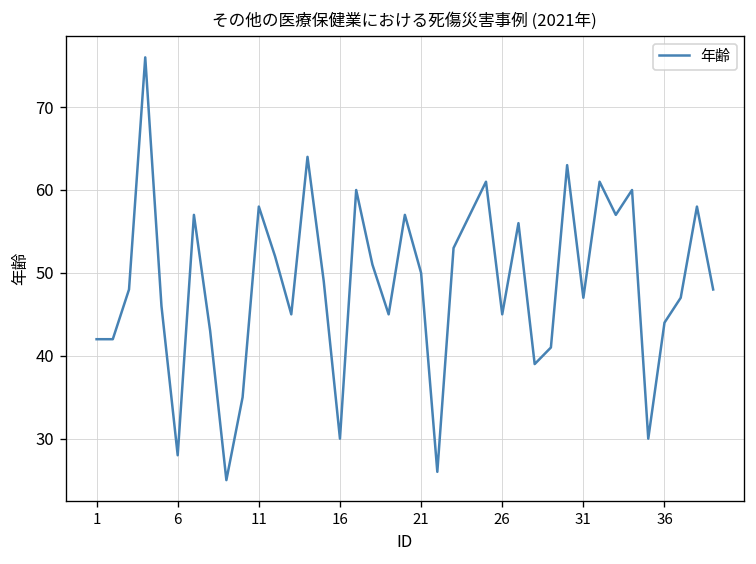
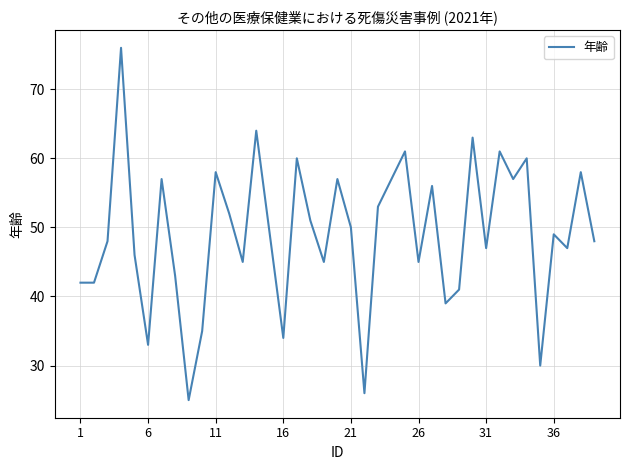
6: 28 -> 33
16: 30 -> 34
36: 44 -> 49
